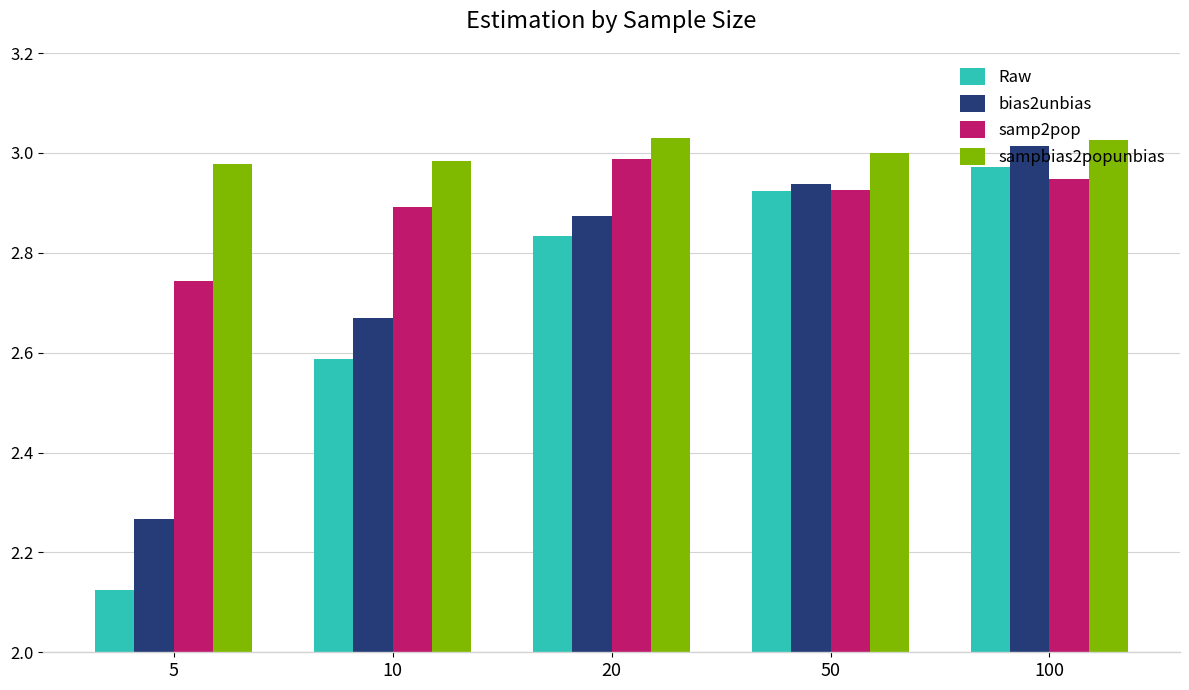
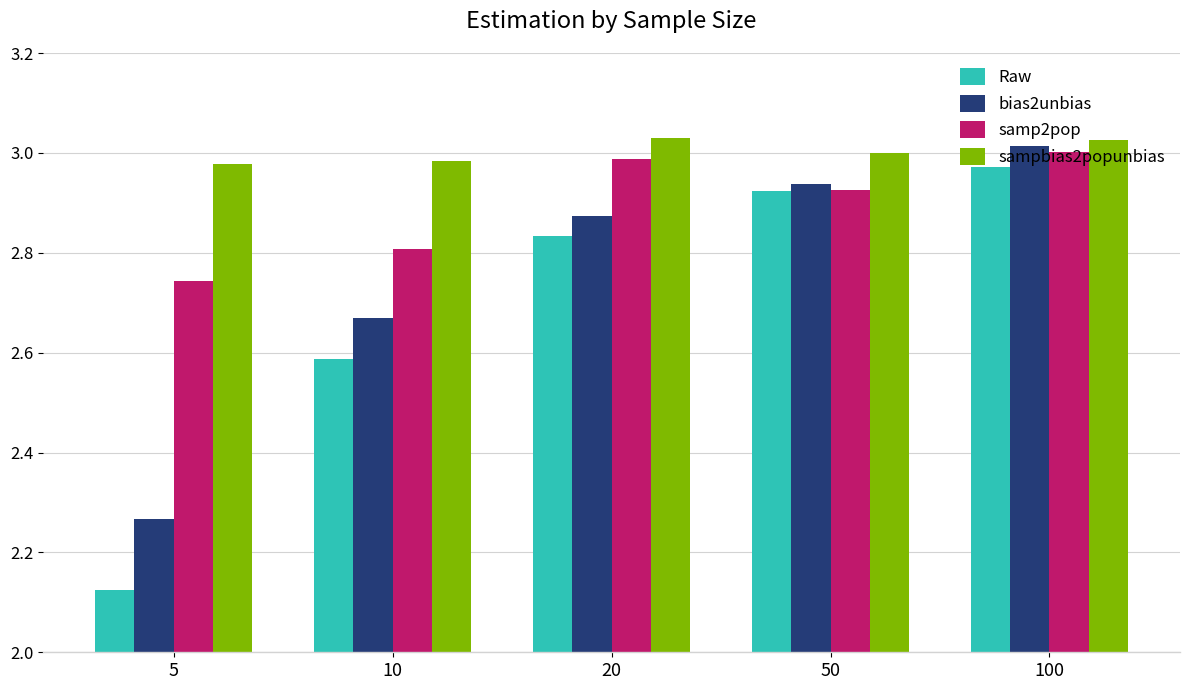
samp2pop, 10: 2.89 -> 2.81
samp2pop, 100: 2.95 -> 3.00
